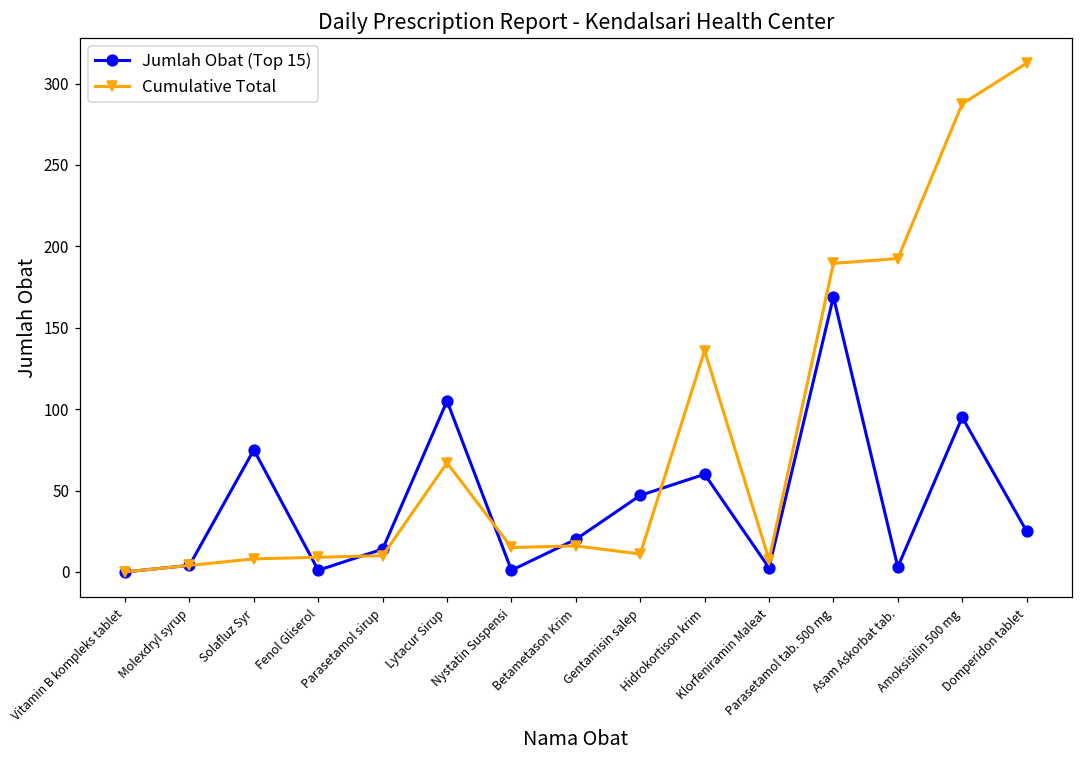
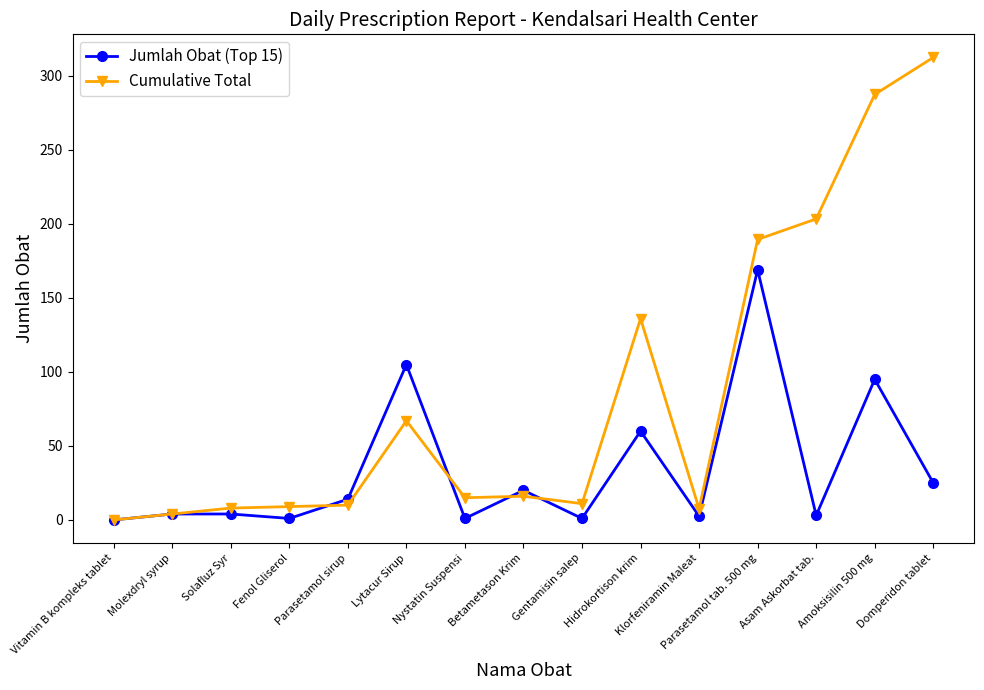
Jumlah Obat (Top 15), Solafluz Syr: 75 -> 4
Jumlah Obat (Top 15), Gentamisin salep: 47 -> 1
Cumulative Total, Asam Askorbat tab.: 193 -> 203
